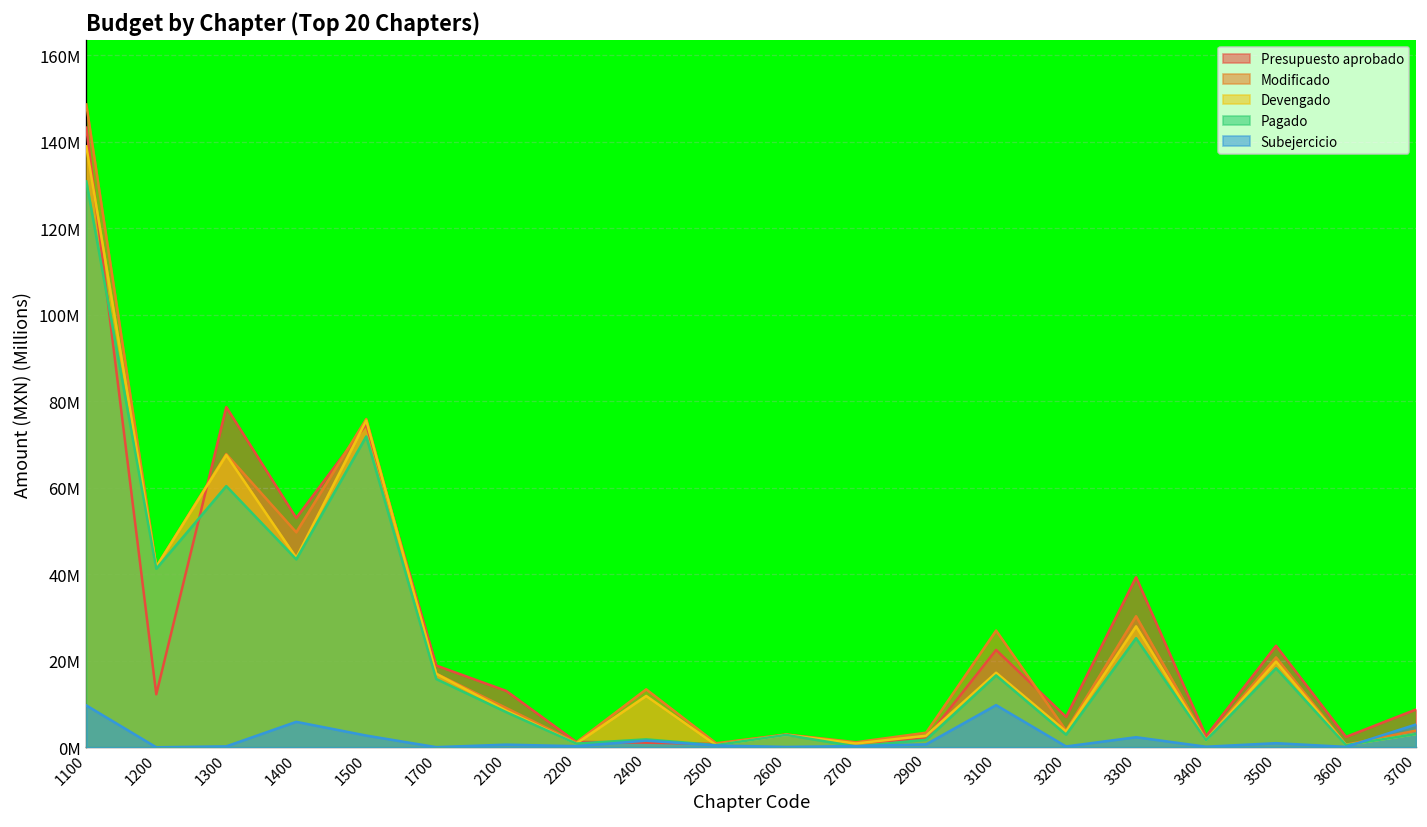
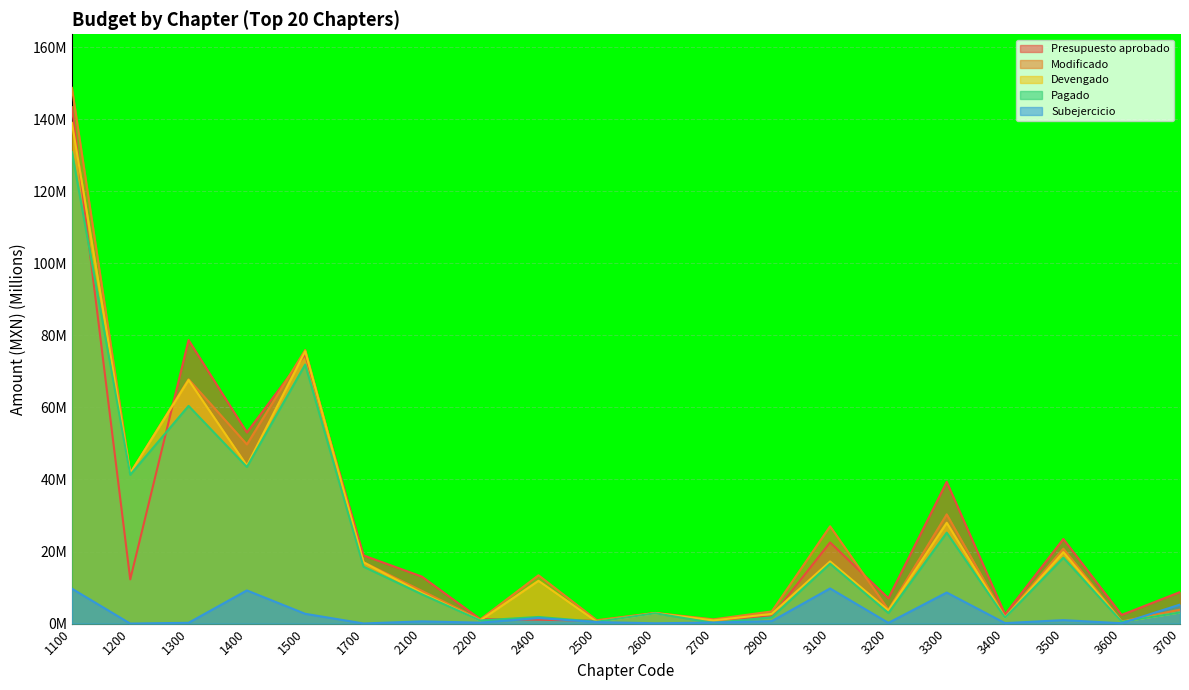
Subejercicio, 1400: 6000000 -> 9000000
Subejercicio, 3300: 2000000 -> 9000000
